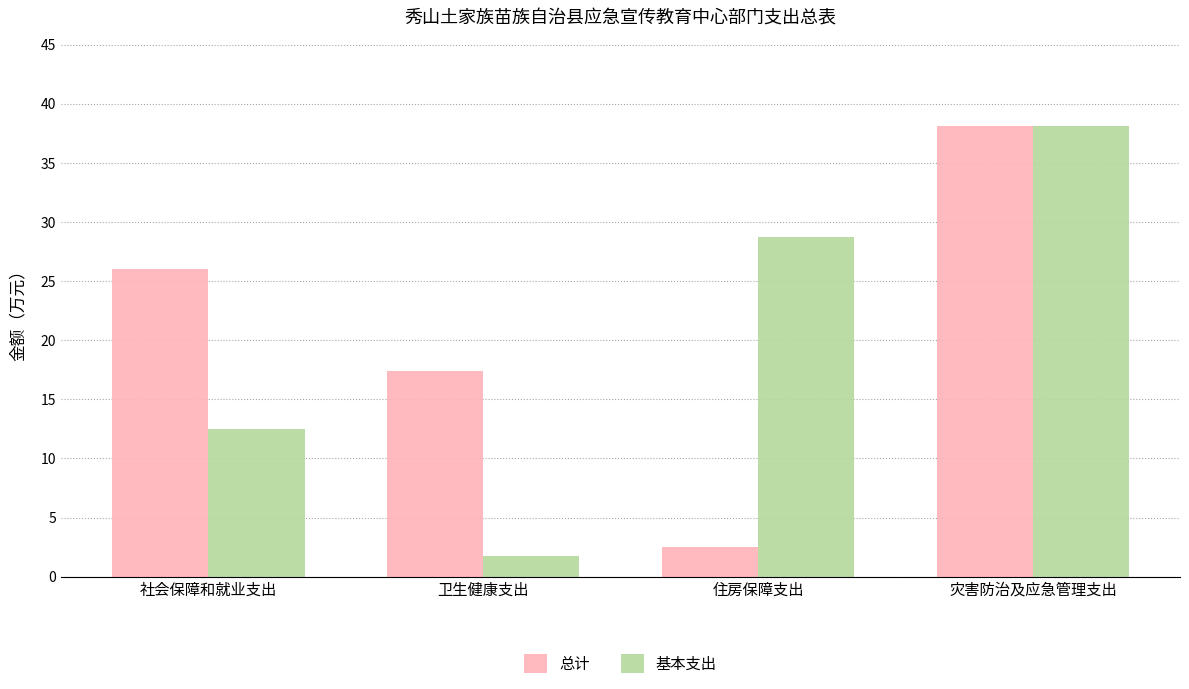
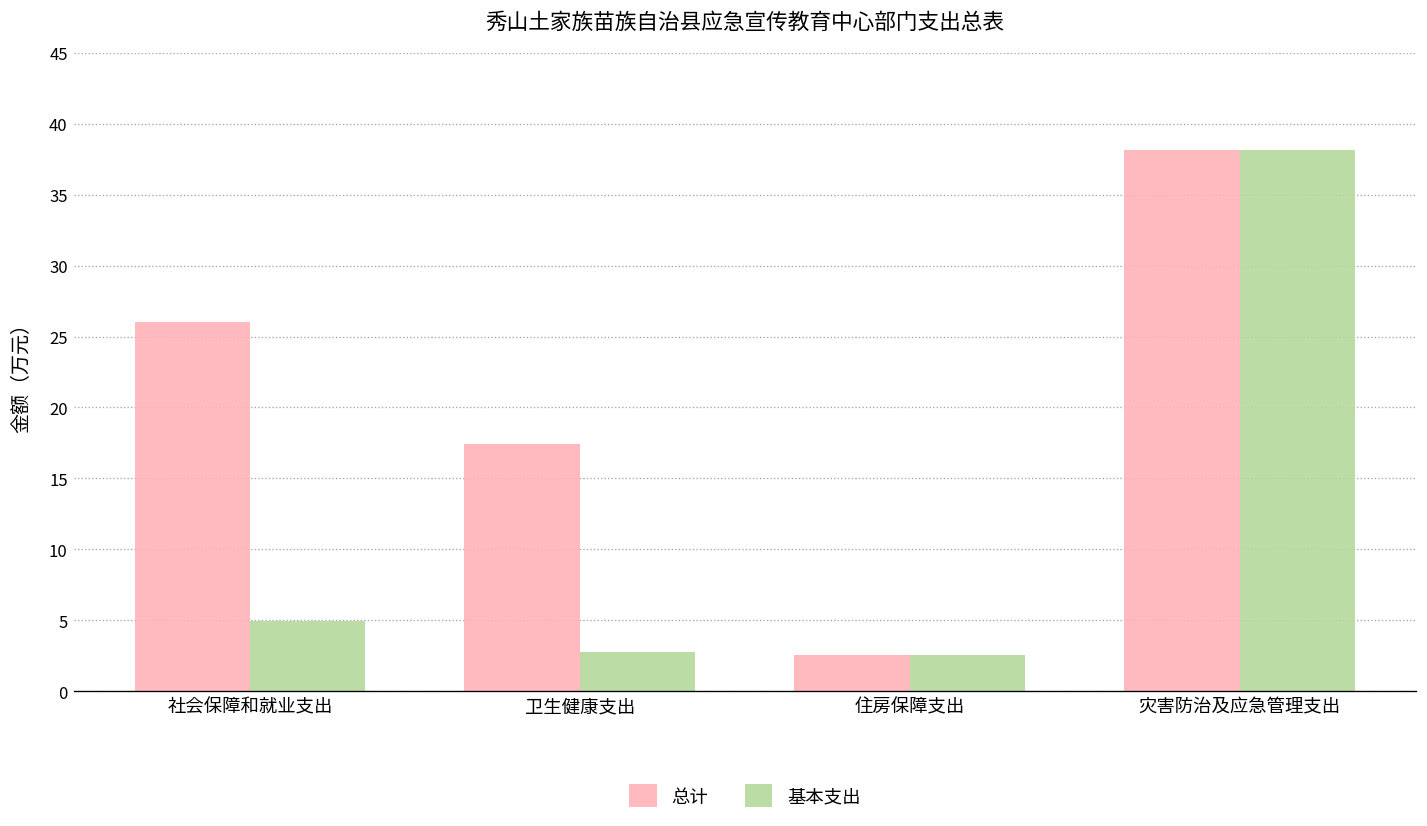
基本支出, 社会保障和就业支出: 12.5 -> 5.0
基本支出, 卫生健康支出: 1.8 -> 2.8
基本支出, 住房保障支出: 28.7 -> 2.5
